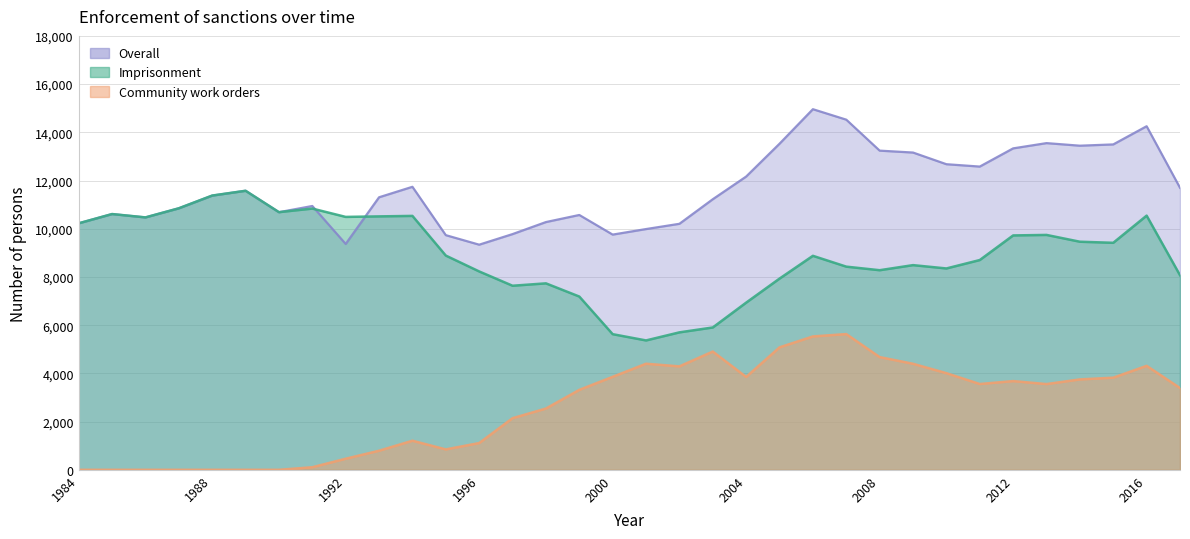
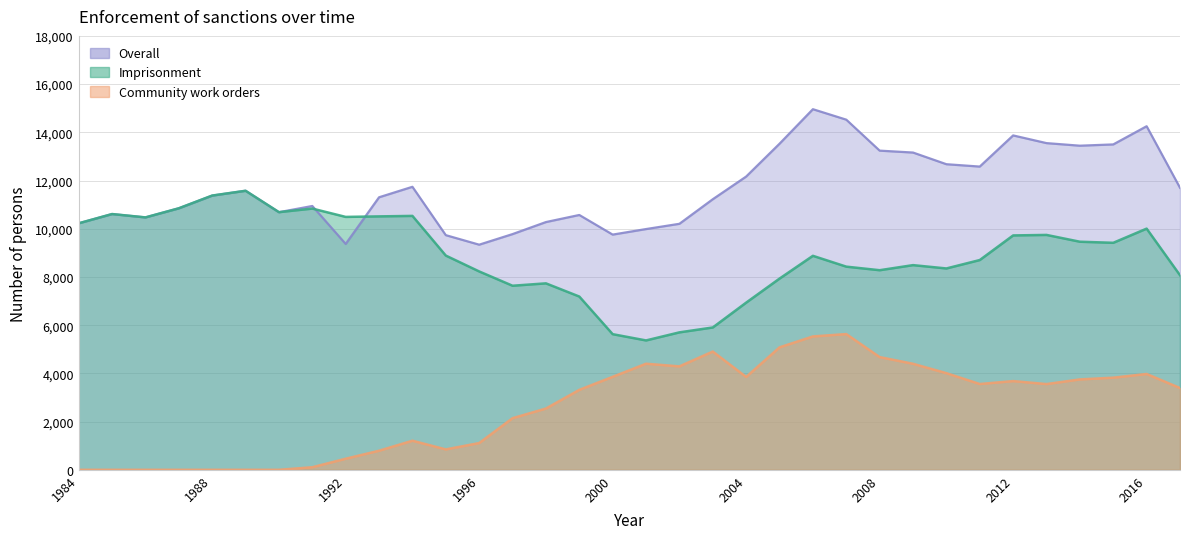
Overall, 2012: 13,300 -> 13,900
Imprisonment, 2016: 10,500 -> 10,000
Community work orders, 2016: 4,300 -> 4,000
